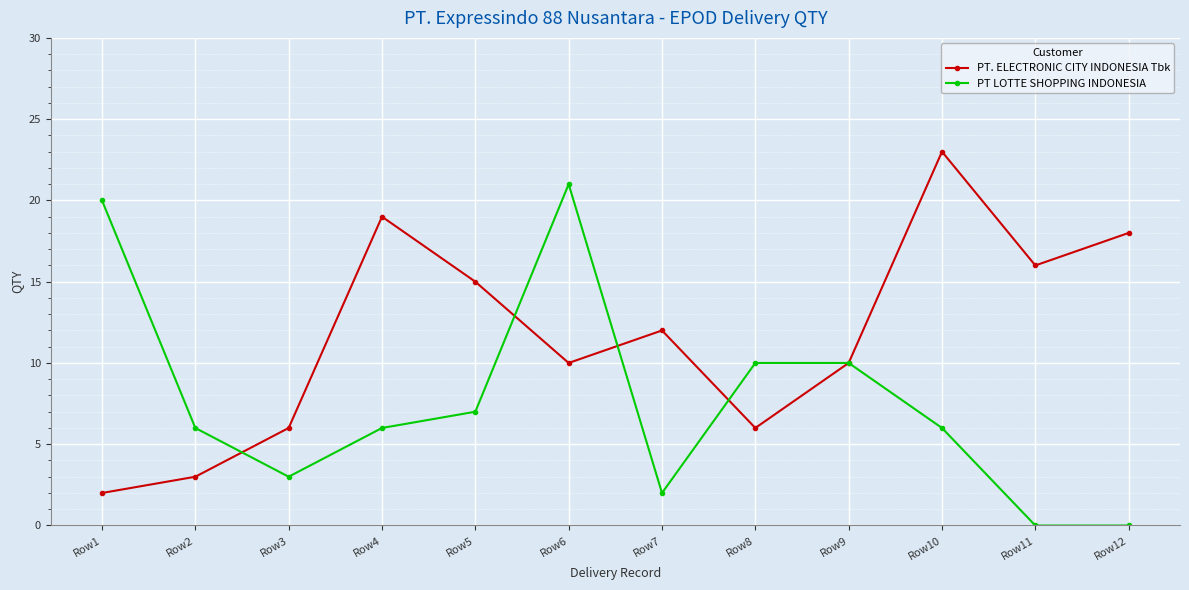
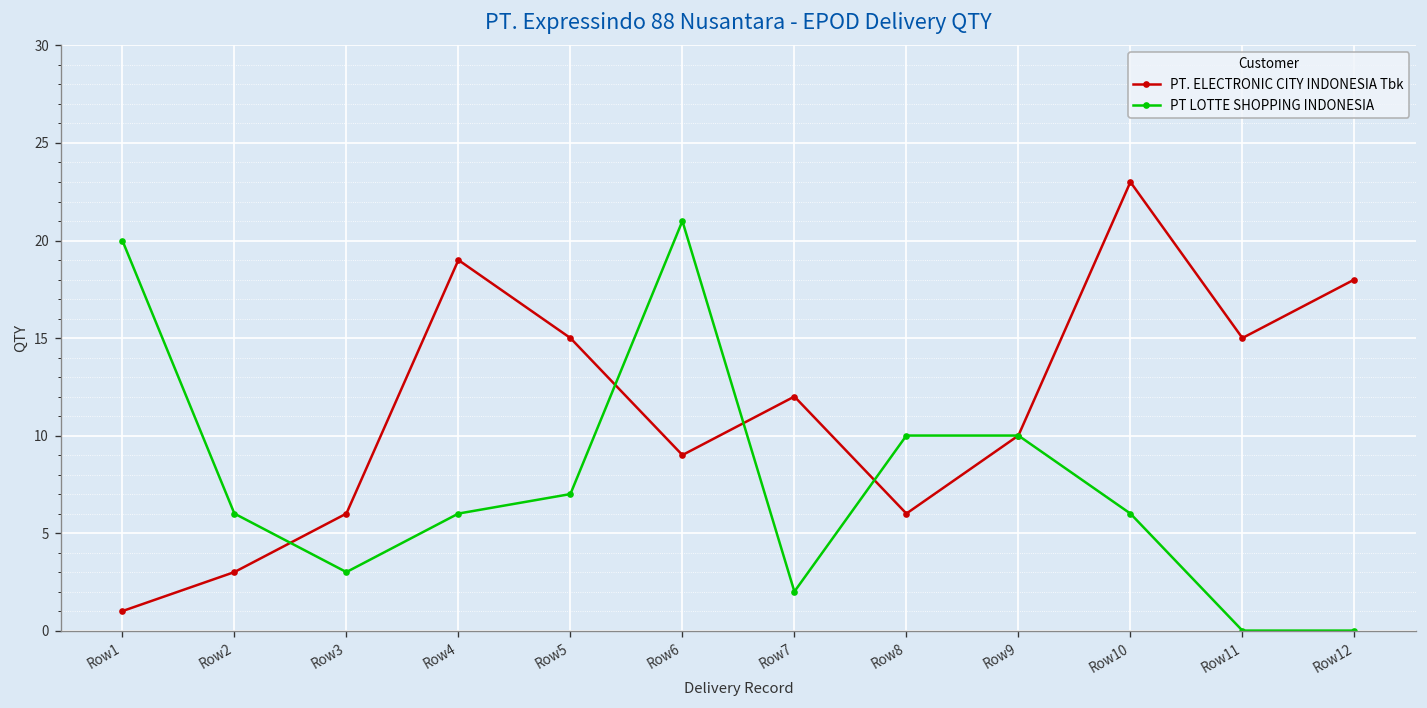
PT. ELECTRONIC CITY INDONESIA Tbk, Row1: 2 -> 1
PT. ELECTRONIC CITY INDONESIA Tbk, Row6: 10 -> 9
PT. ELECTRONIC CITY INDONESIA Tbk, Row11: 16 -> 15
